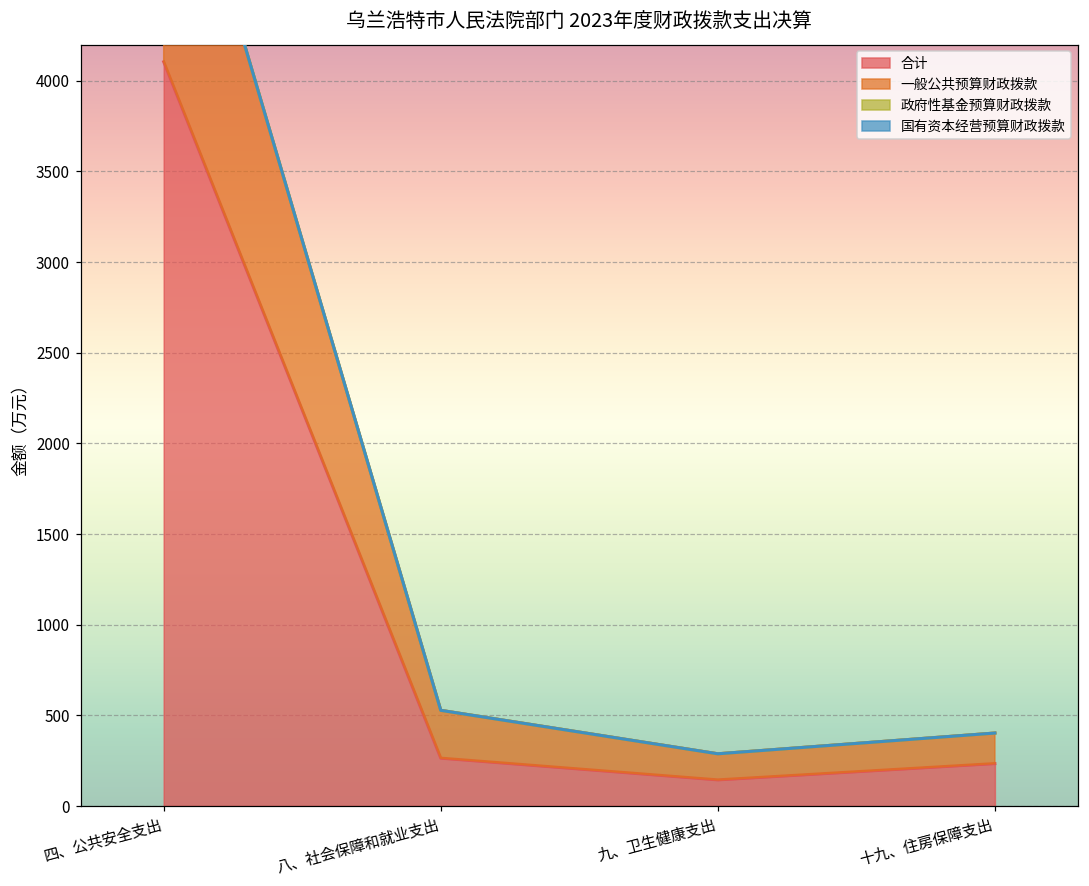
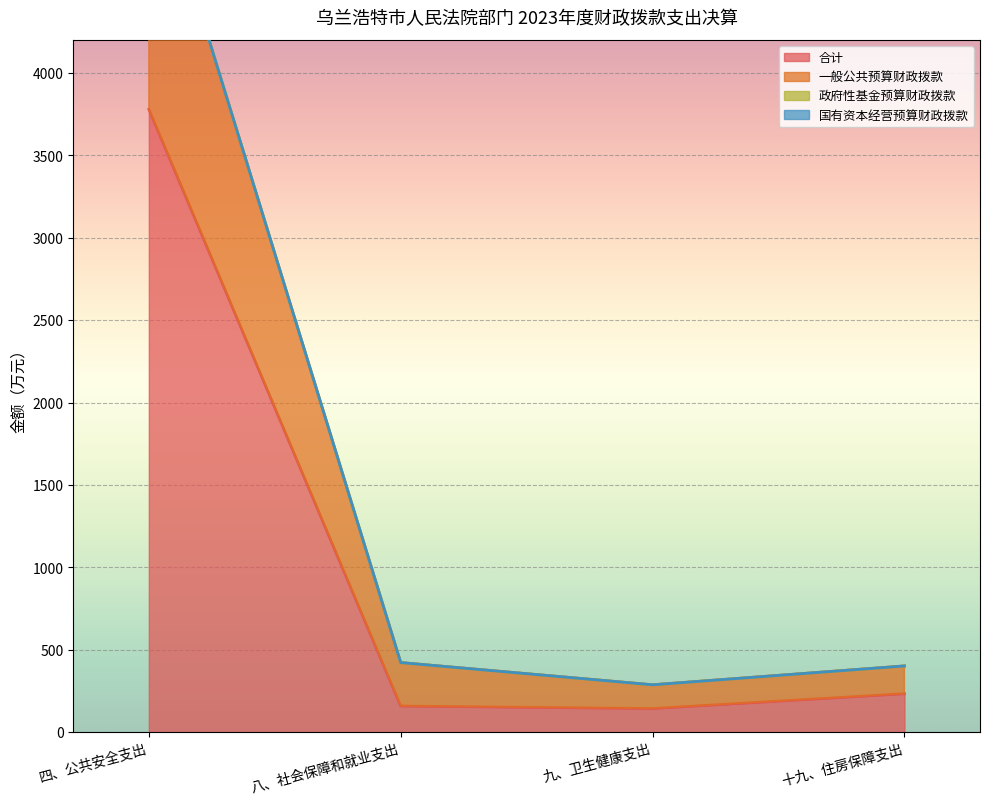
合计, 四、公共安全支出: 4100 -> 3780
合计, 八、社会保障和就业支出: 260 -> 160
